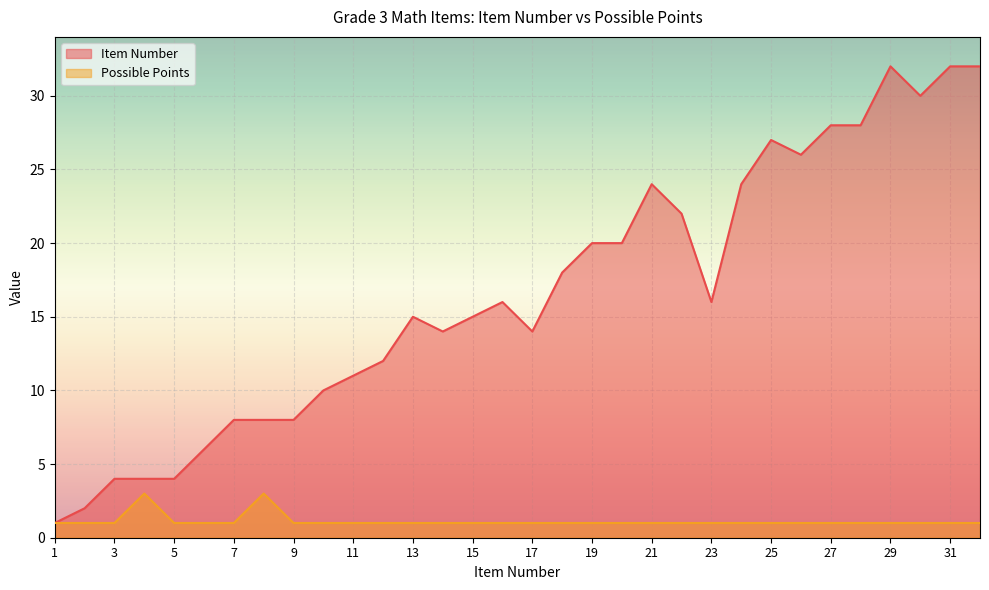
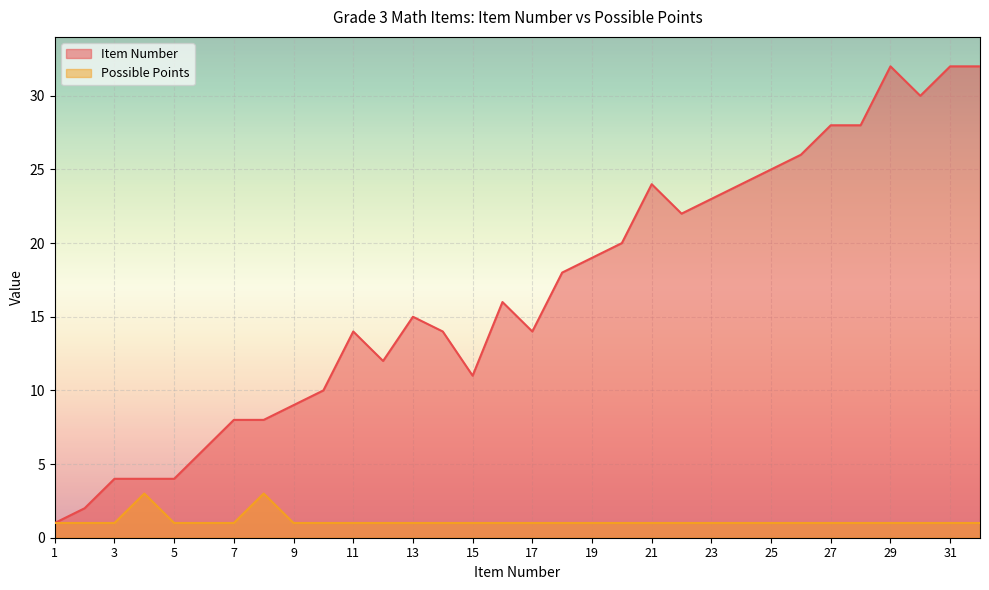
Item Number, 9: 8 -> 9
Item Number, 11: 11 -> 14
Item Number, 15: 15 -> 11
Item Number, 19: 20 -> 19
Item Number, 23: 16 -> 23
Item Number, 25: 27 -> 25
